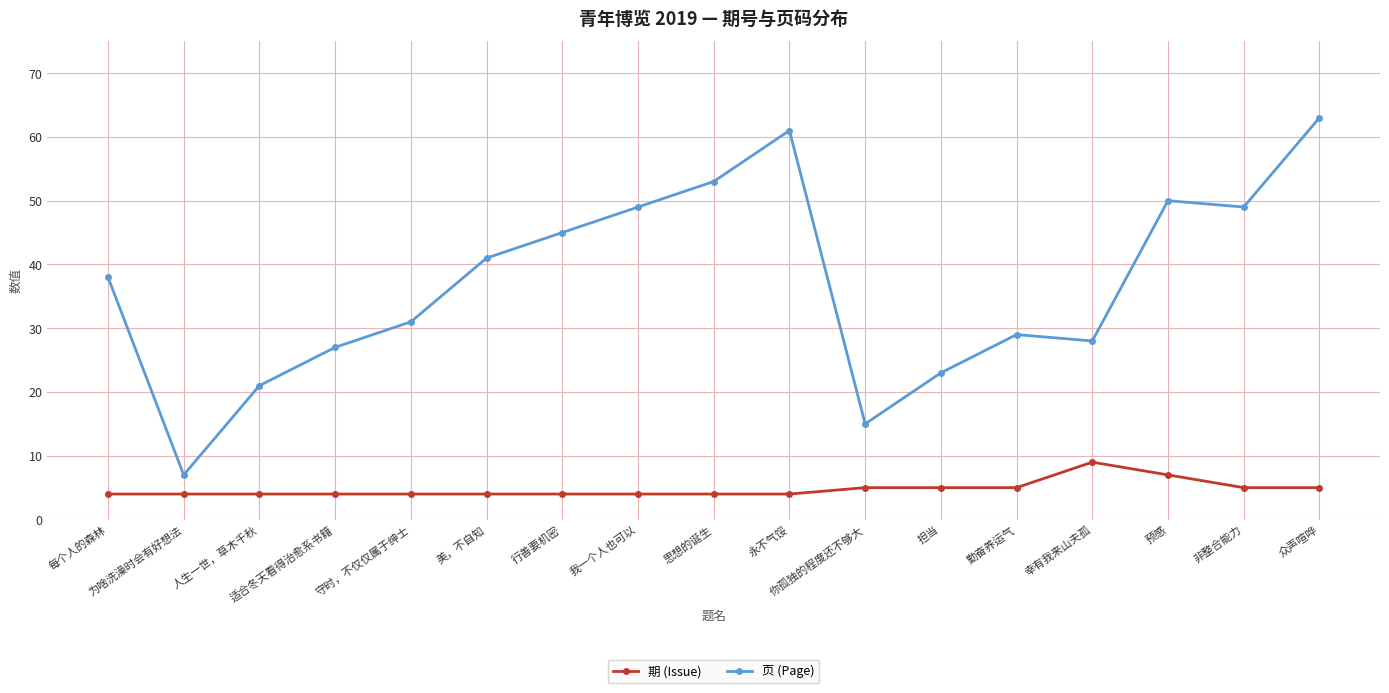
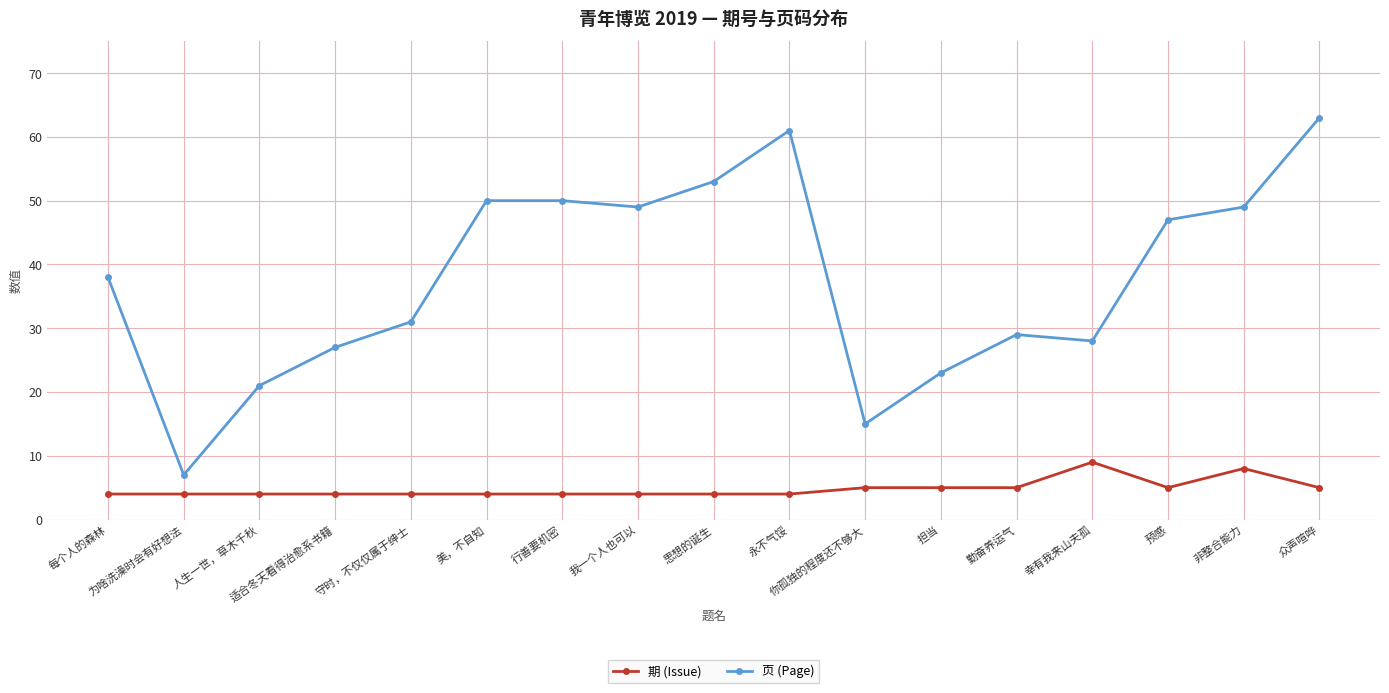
页 (Page), 美，不自知: 41 -> 50
页 (Page), 行善要机密: 45 -> 50
期 (Issue), 预感: 7 -> 5
页 (Page), 预感: 50 -> 47
期 (Issue), 非整合能力: 5 -> 8
